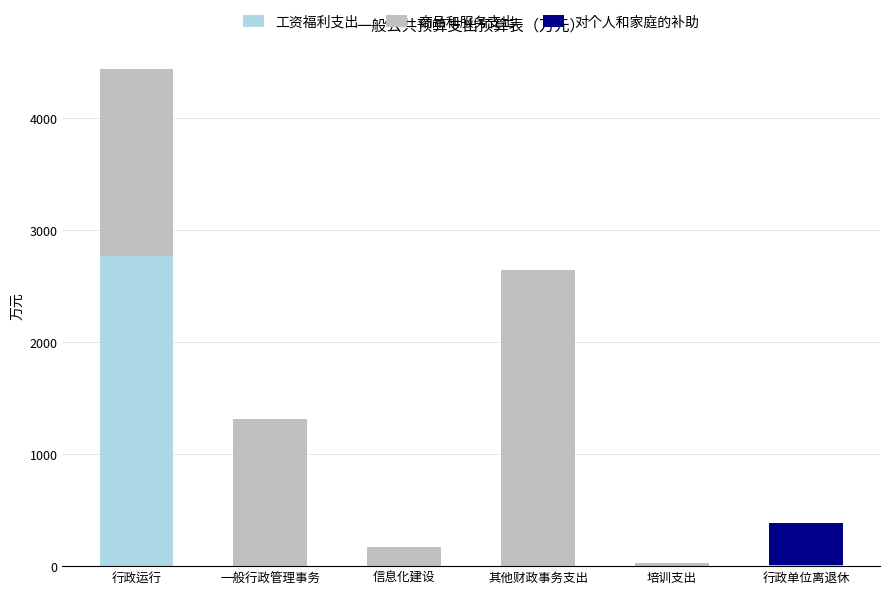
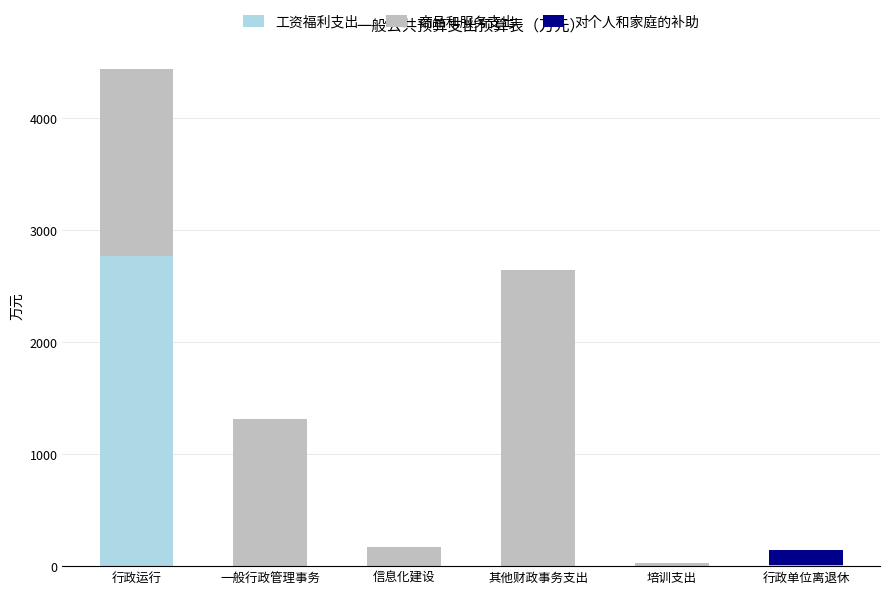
对个人和家庭的补助, 行政单位离退休: 370 -> 130
